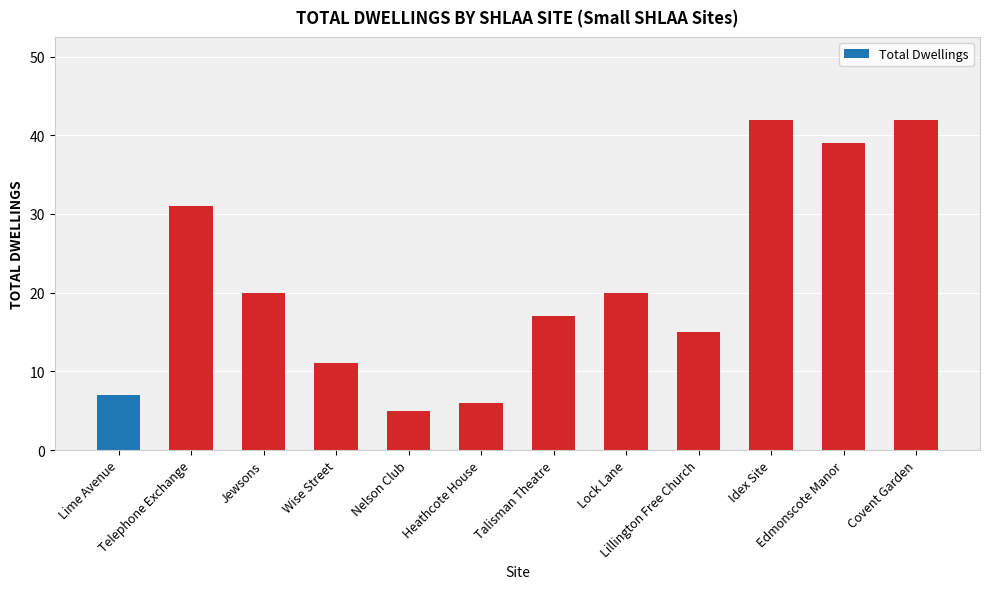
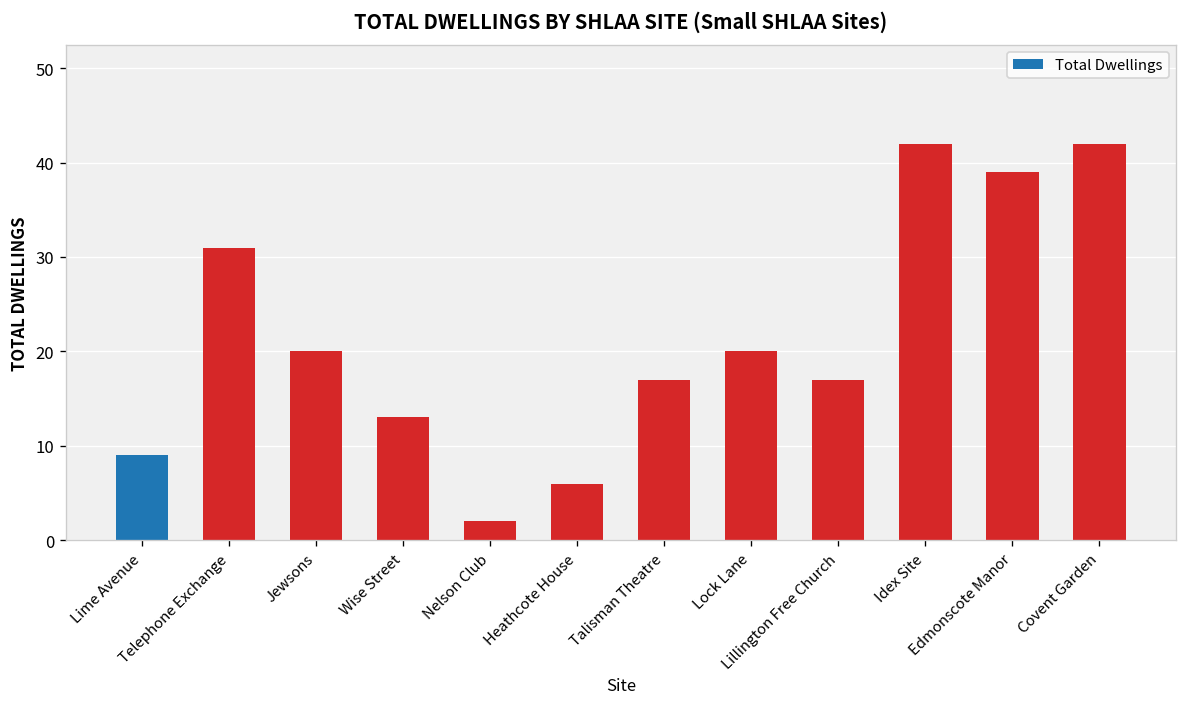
Lime Avenue: 7 -> 9
Wise Street: 11 -> 13
Nelson Club: 5 -> 2
Lillington Free Church: 15 -> 17
